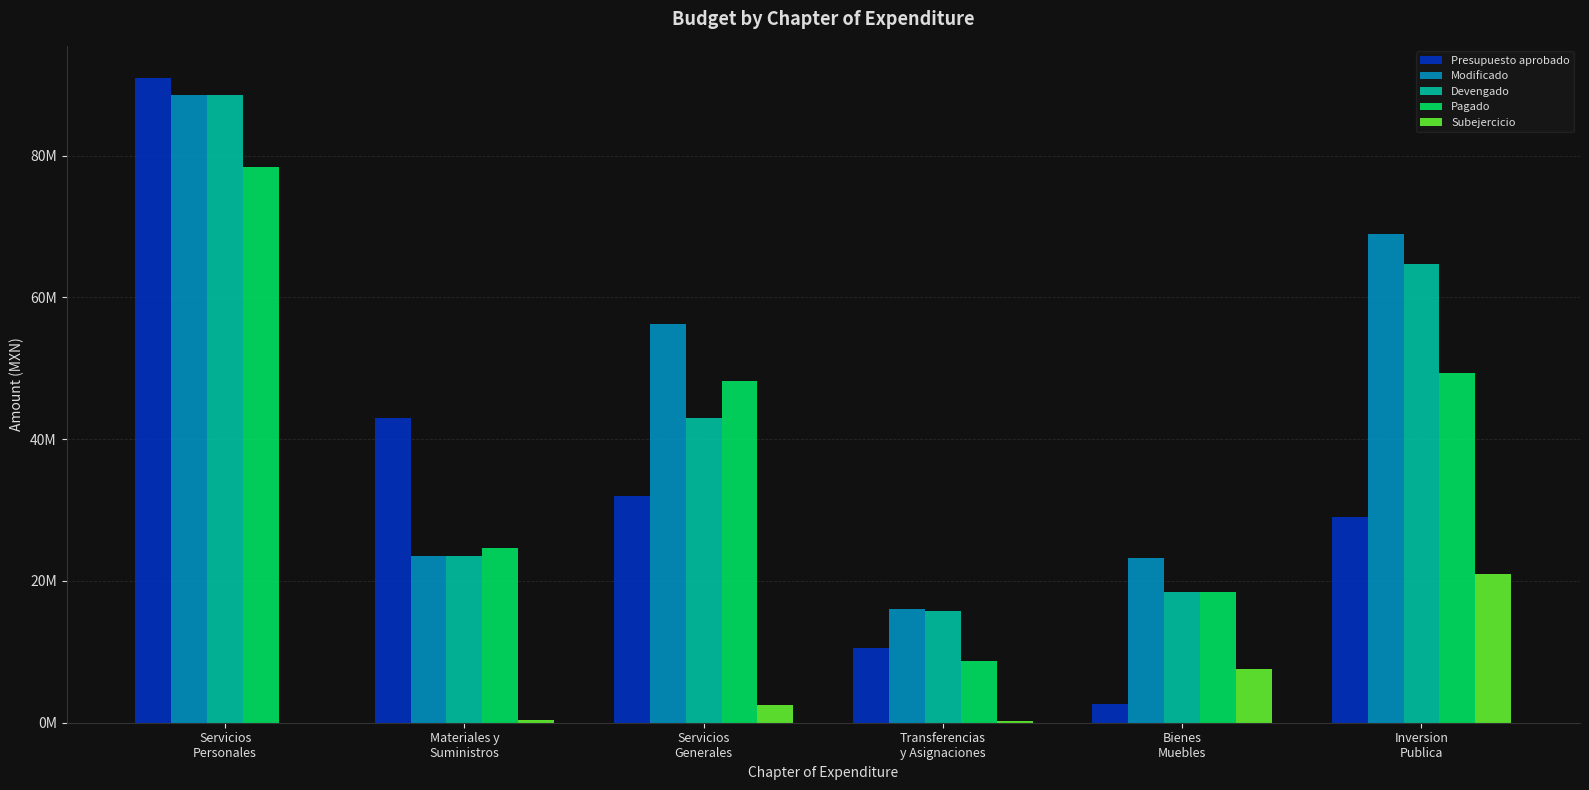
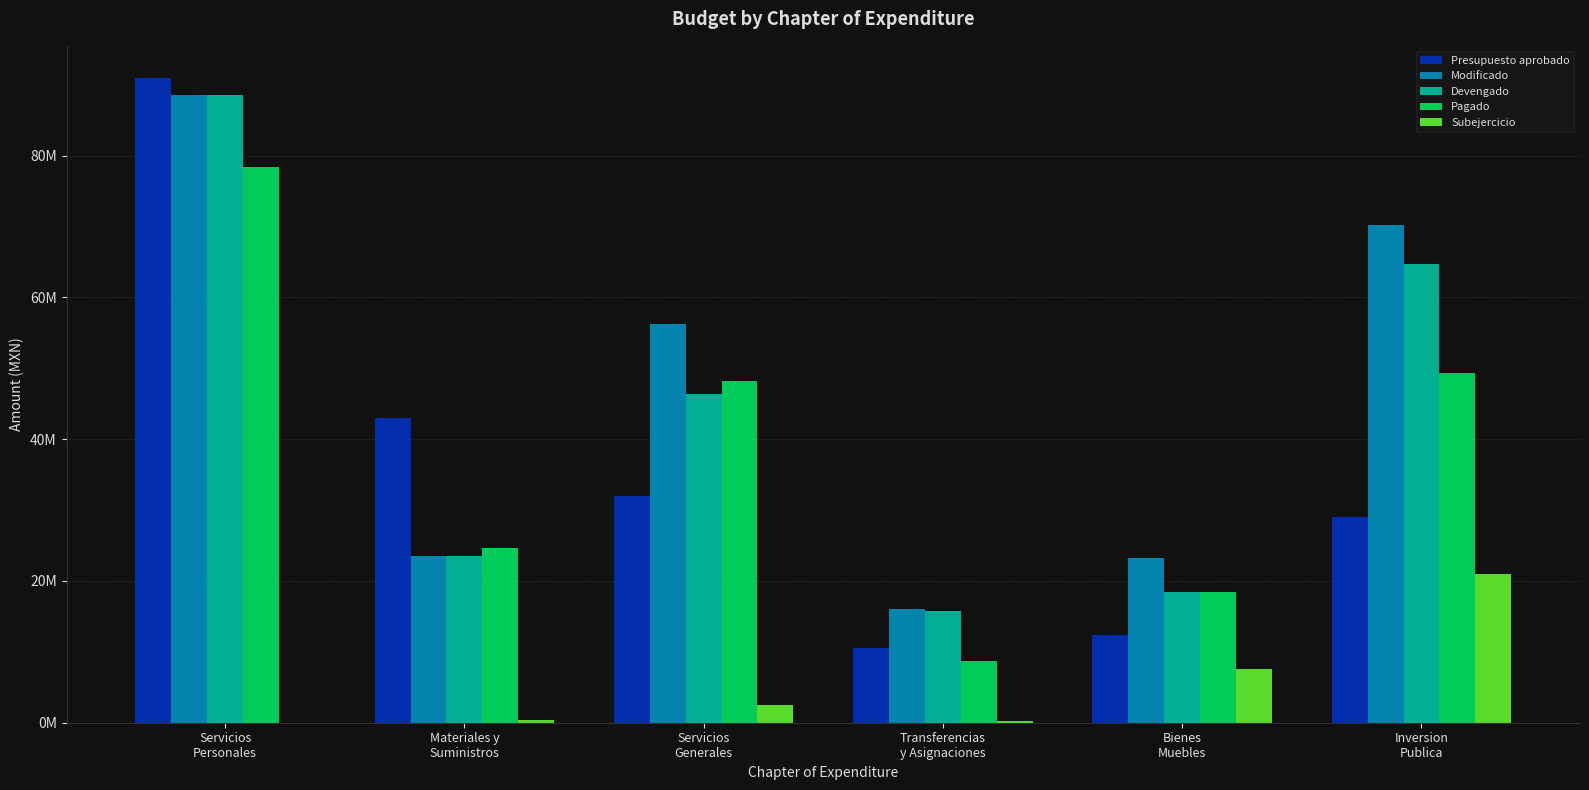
Devengado, Servicios Generales: 43000000 -> 46000000
Presupuesto aprobado, Bienes Muebles: 3000000 -> 12000000
Modificado, Inversion Publica: 69000000 -> 70000000
